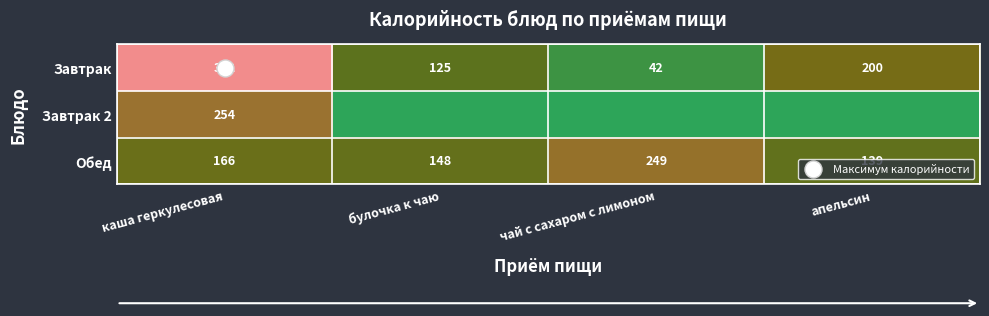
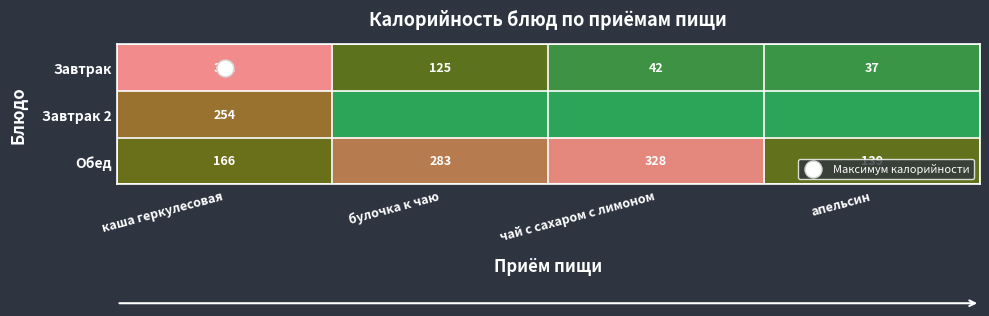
Завтрак, апельсин: 200 -> 37
Обед, булочка к чаю: 148 -> 283
Обед, чай с сахаром с лимоном: 249 -> 328
